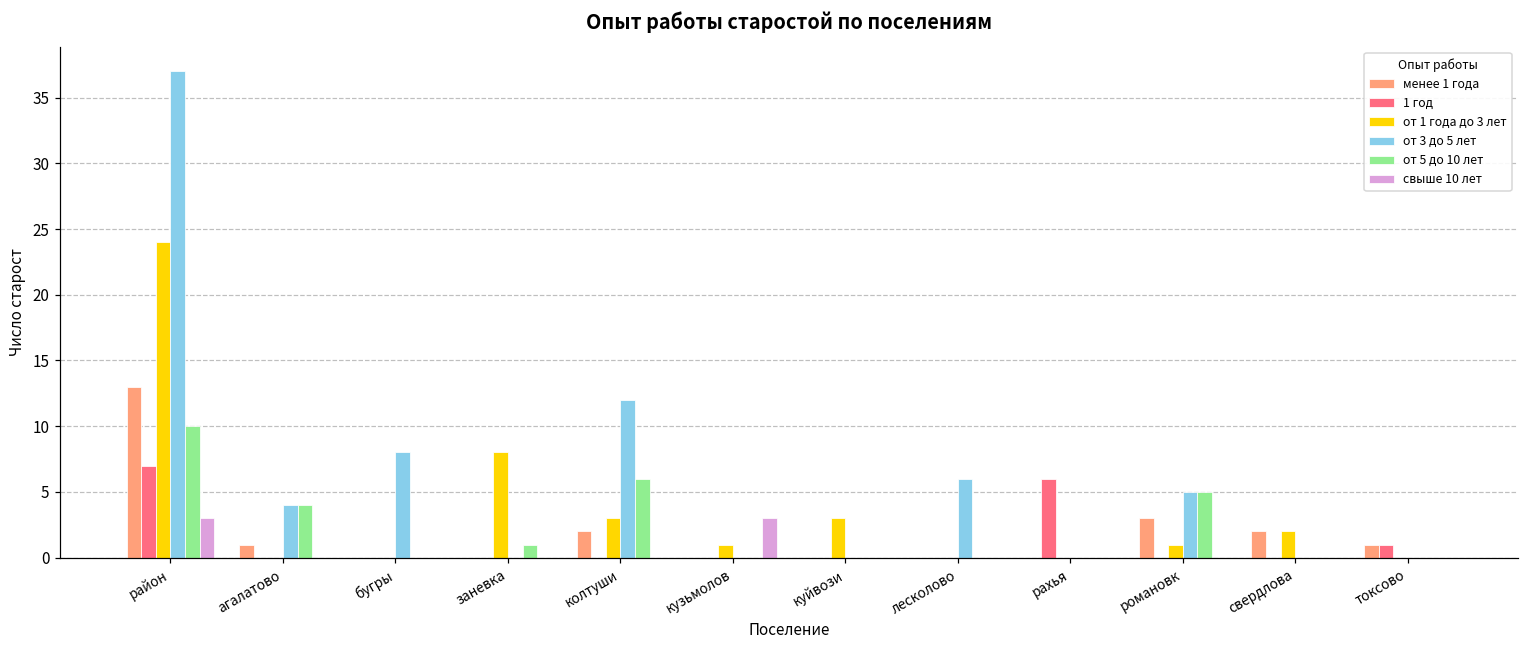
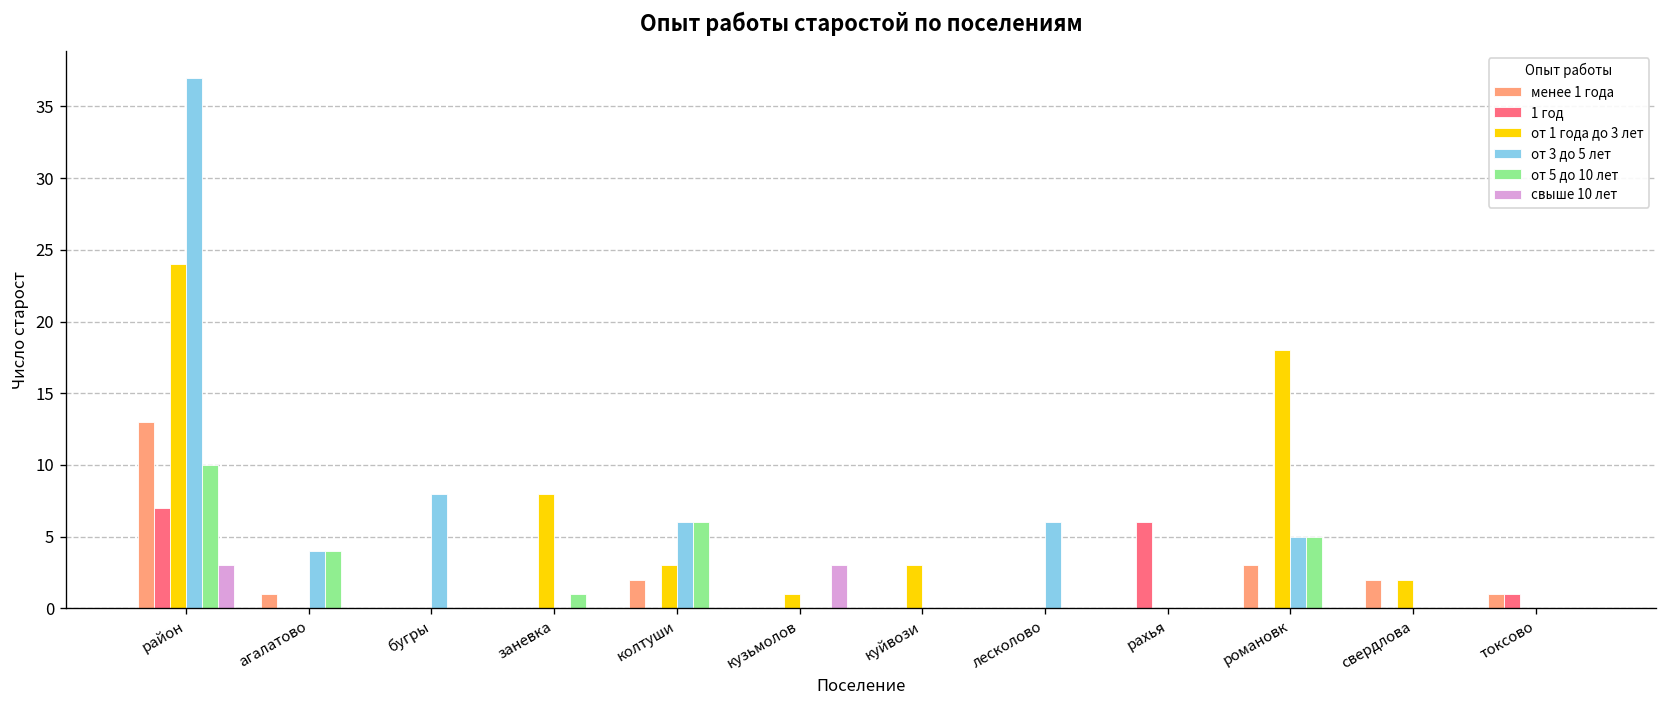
от 3 до 5 лет, колтуши: 12 -> 6
от 1 года до 3 лет, романовк: 1 -> 18
